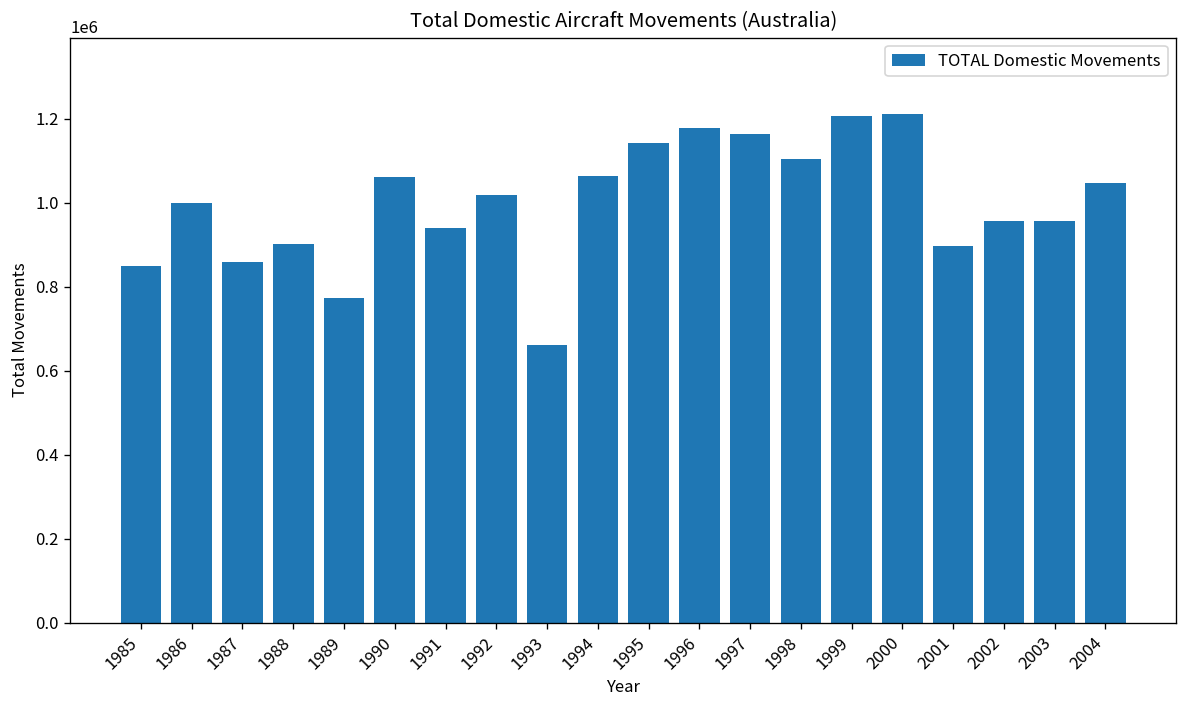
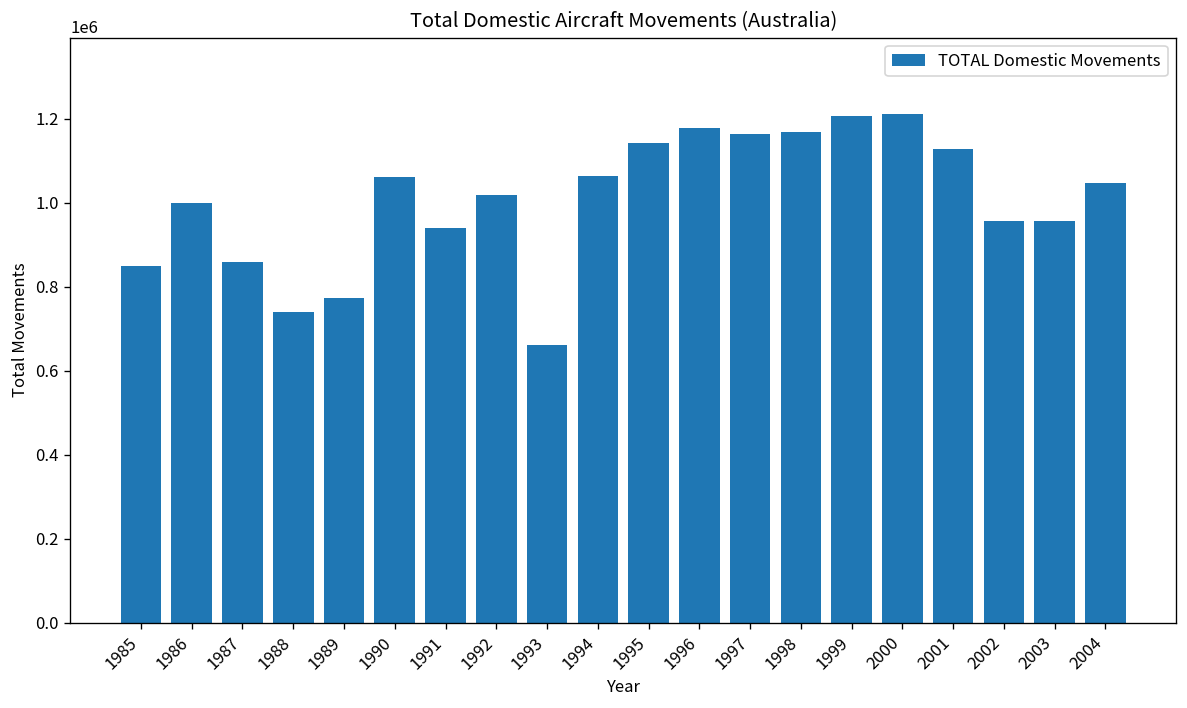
1988: 900000 -> 740000
1998: 1110000 -> 1170000
2001: 900000 -> 1130000
